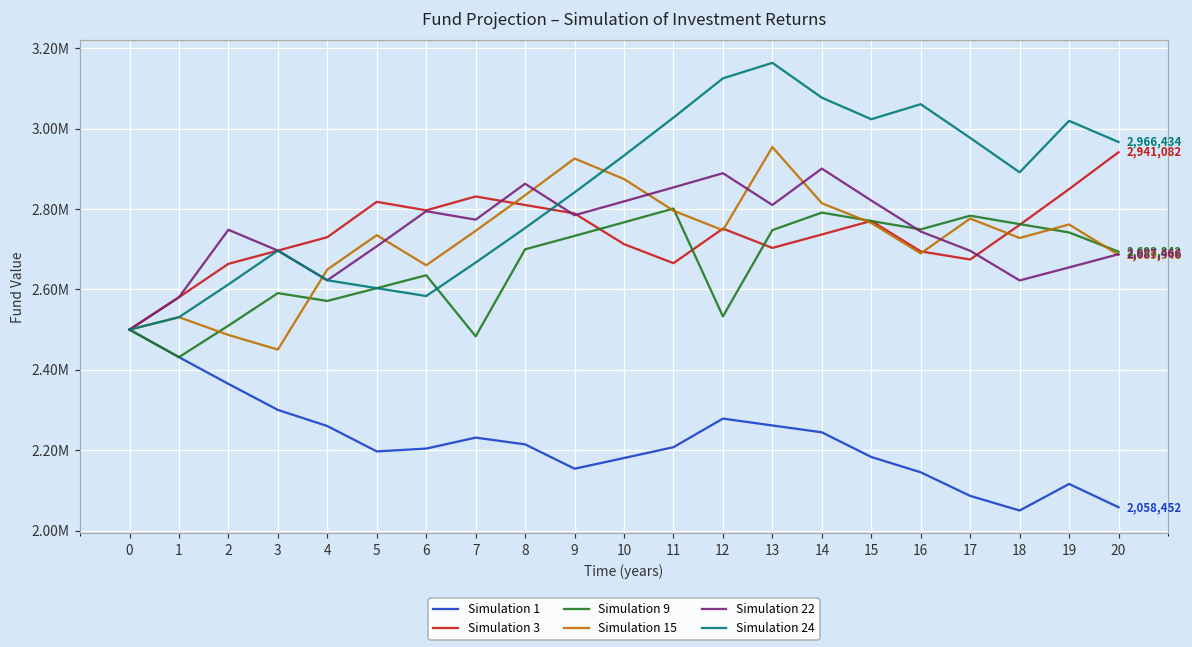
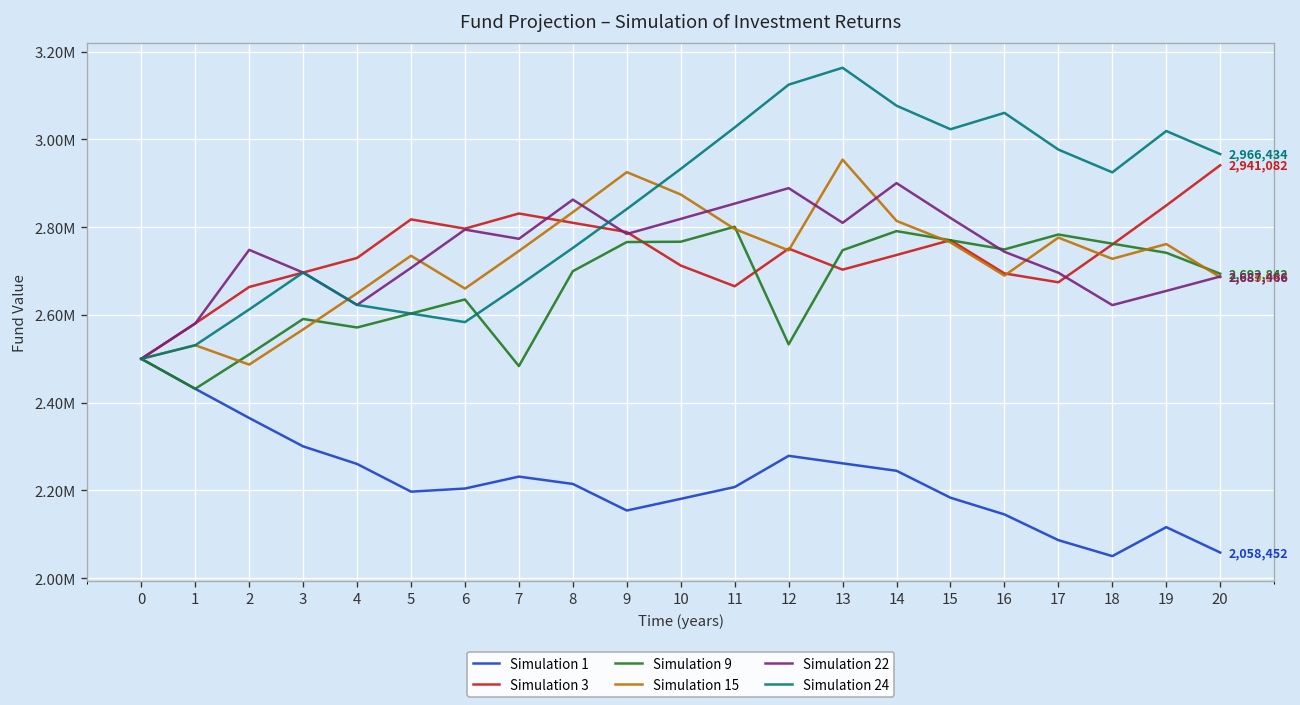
Simulation 15, 3: 2450000 -> 2570000
Simulation 9, 9: 2730000 -> 2770000
Simulation 24, 18: 2890000 -> 2920000
